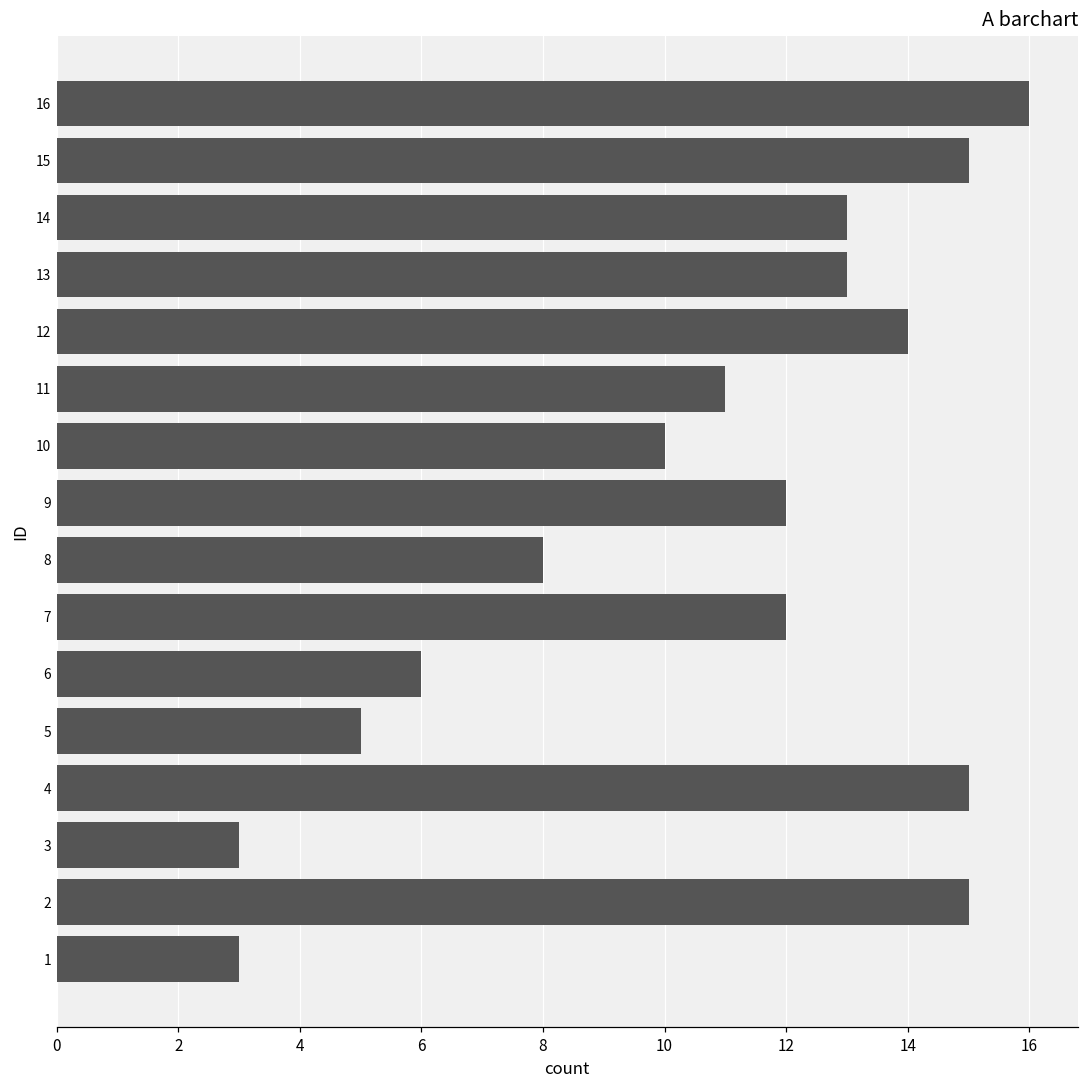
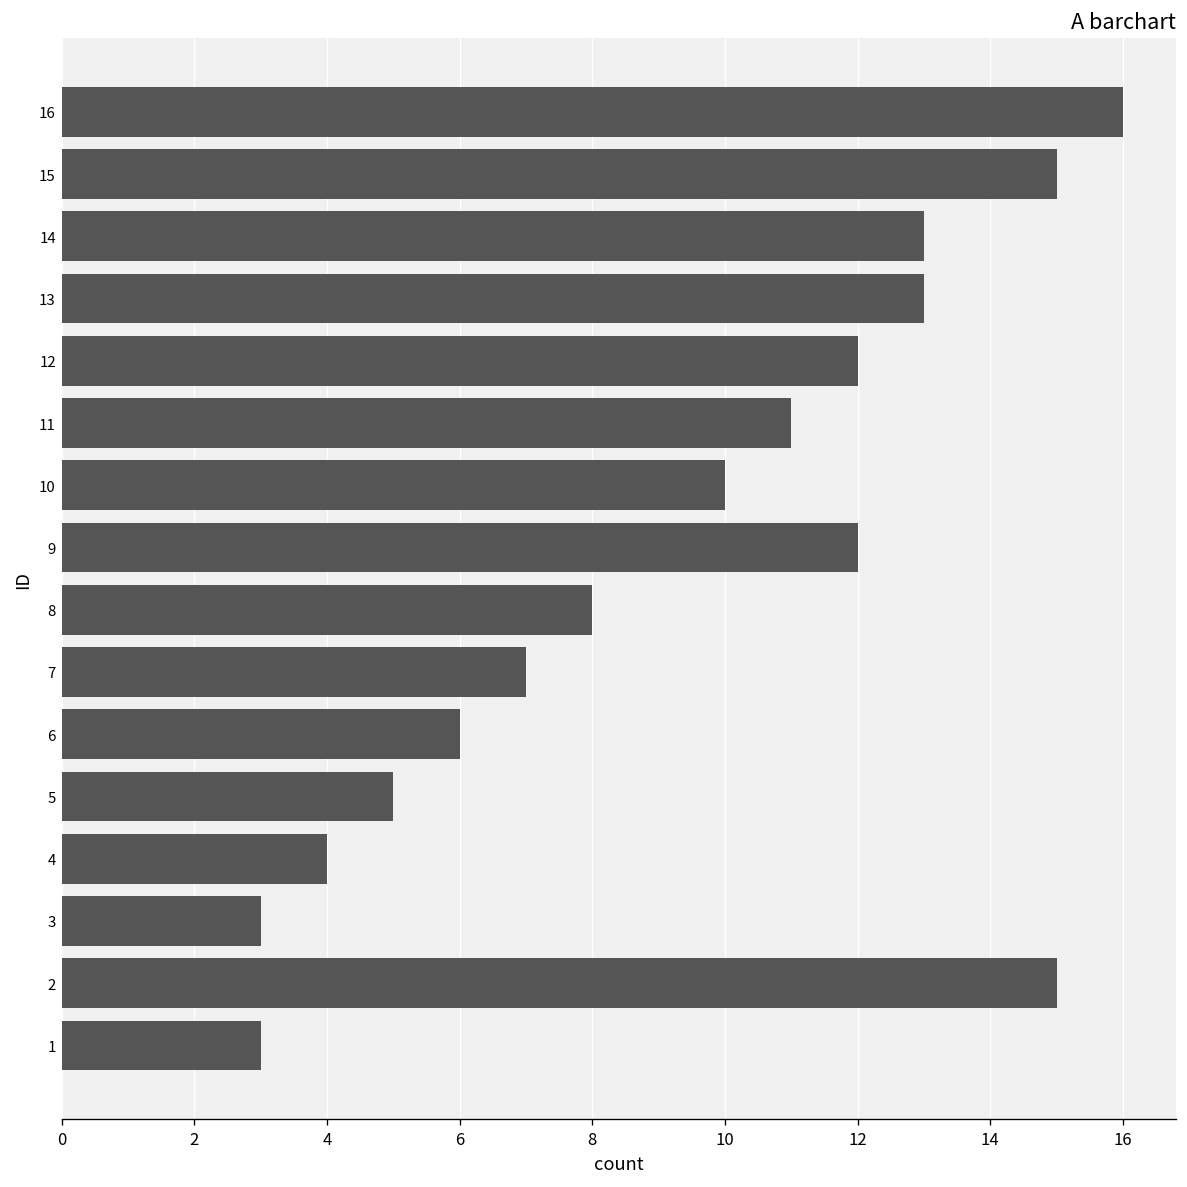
12: 14 -> 12
7: 12 -> 7
4: 15 -> 4
